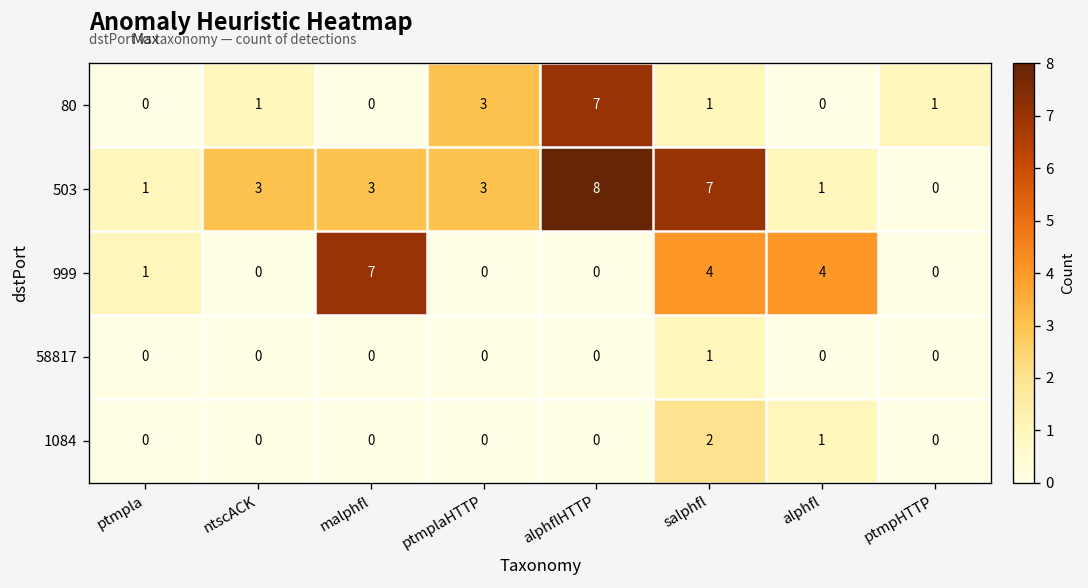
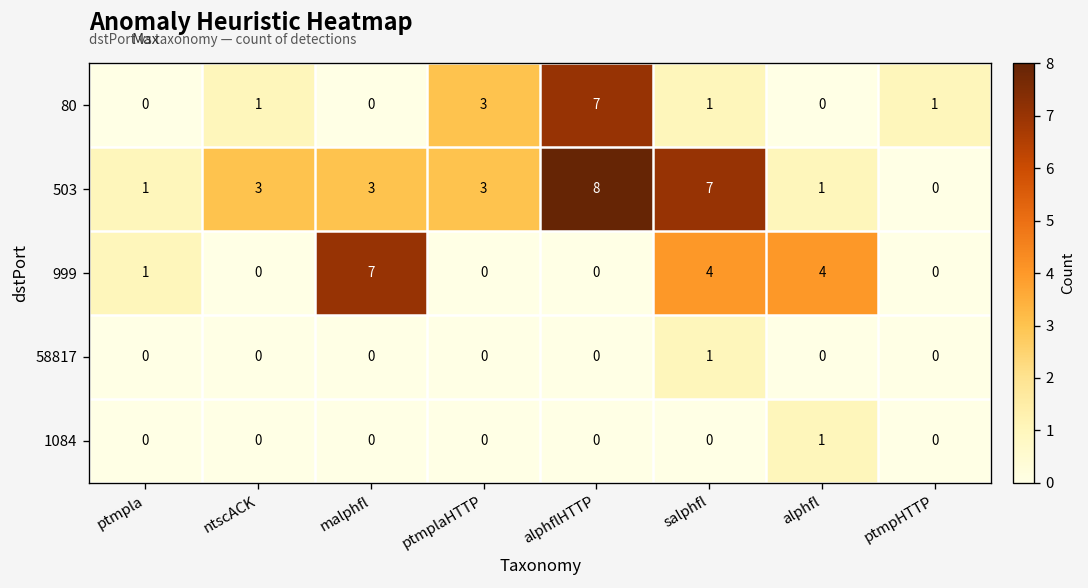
1084, salphfl: 2 -> 0
